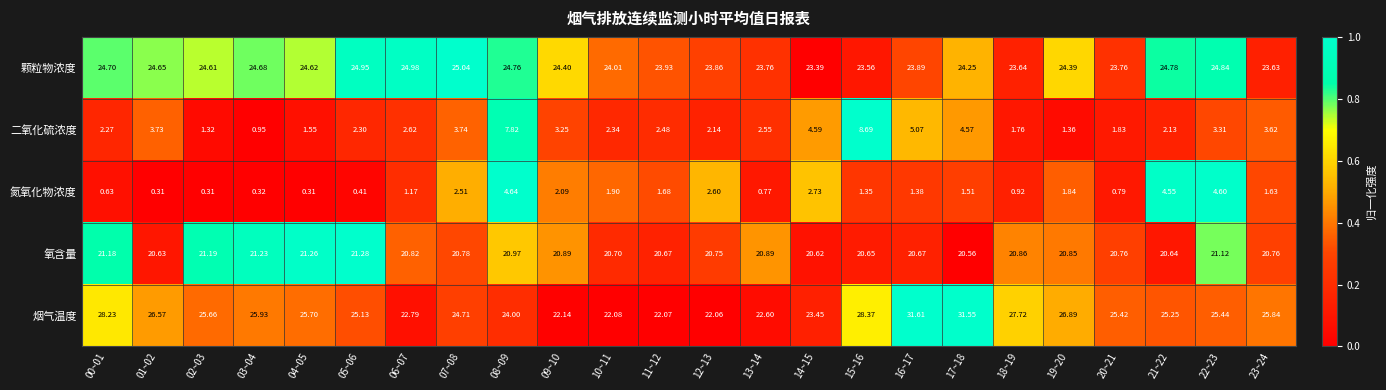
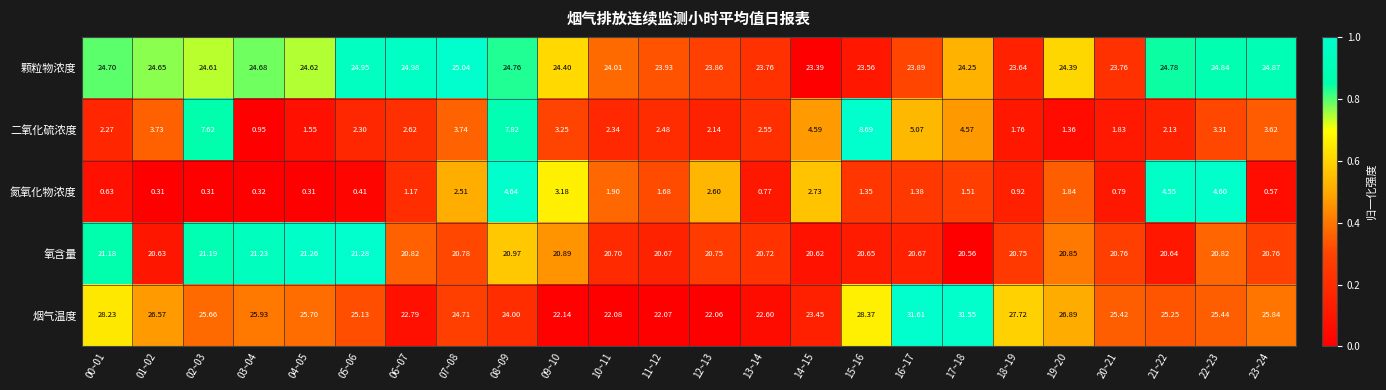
颗粒物浓度, 23~24: 23.63 -> 24.87
二氧化硫浓度, 02~03: 1.32 -> 7.62
氮氧化物浓度, 09~10: 2.09 -> 3.18
氮氧化物浓度, 23~24: 1.63 -> 0.57
氧含量, 13~14: 20.89 -> 20.72
氧含量, 18~19: 20.86 -> 20.75
氧含量, 22~23: 21.12 -> 20.82
